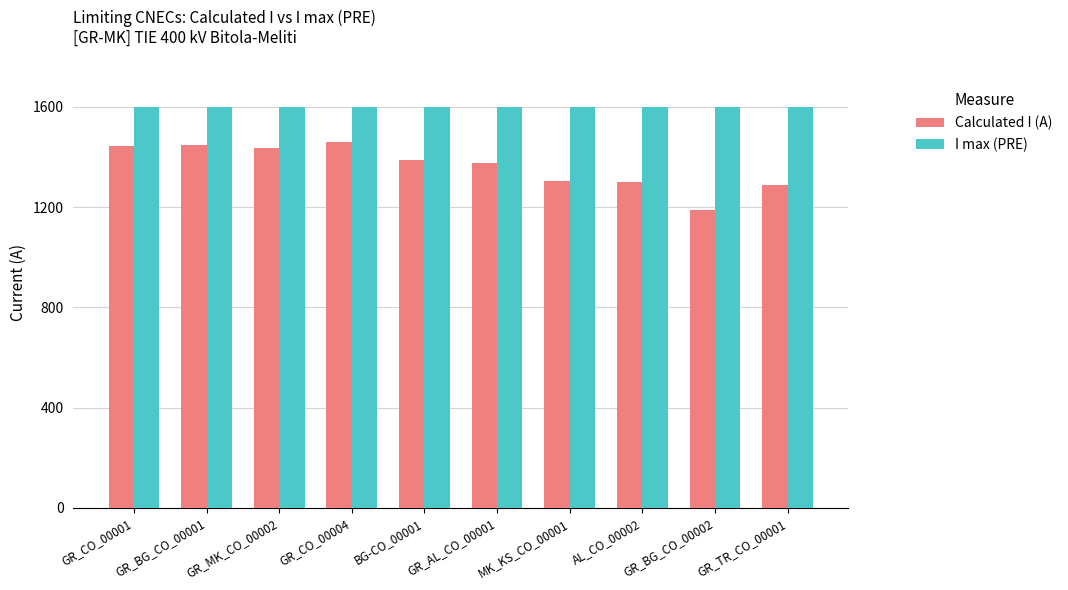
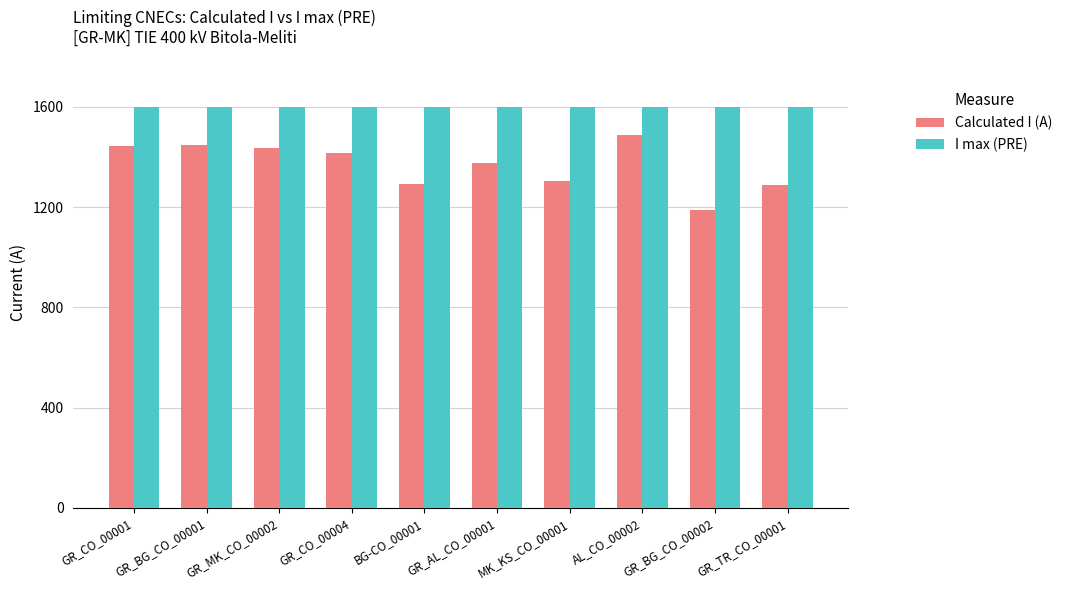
Calculated I (A), GR_CO_00004: 1460 -> 1420
Calculated I (A), BG-CO_00001: 1390 -> 1290
Calculated I (A), AL_CO_00002: 1300 -> 1490
